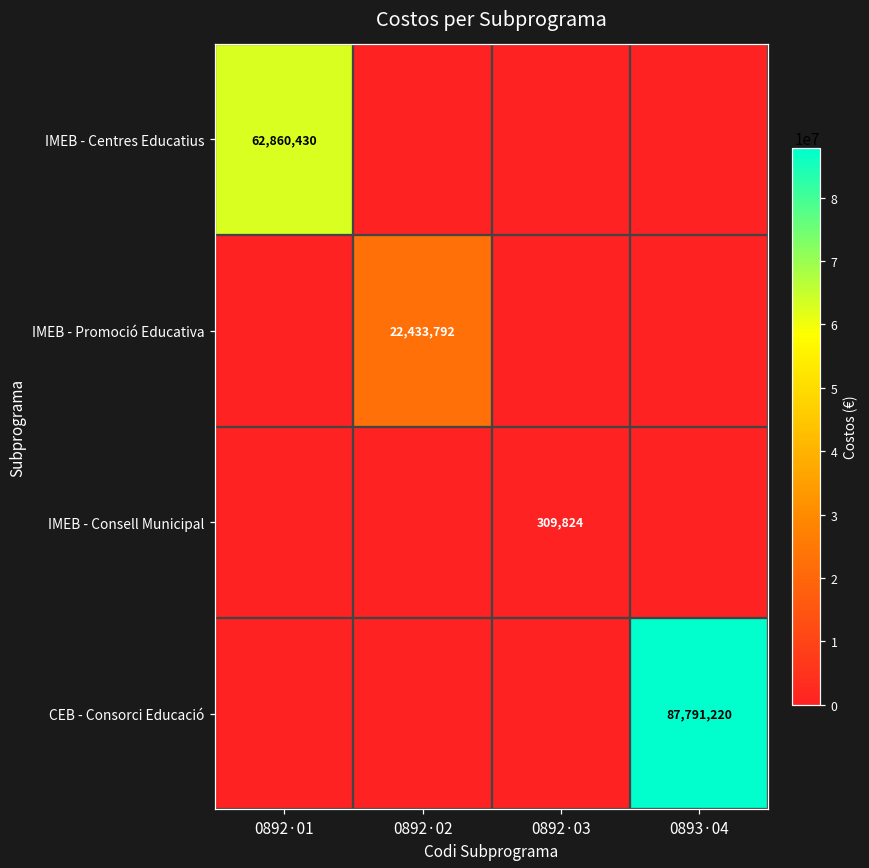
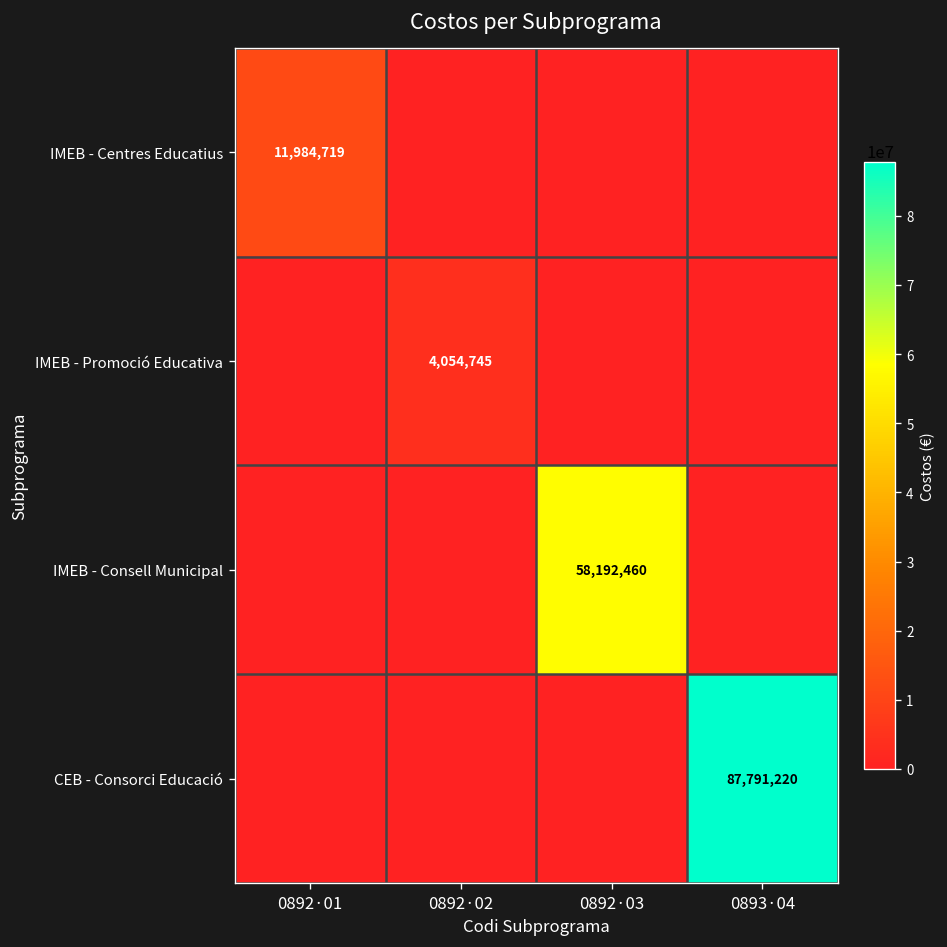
IMEB - Centres Educatius, 0892·01: 62,860,430 -> 11,984,719
IMEB - Promoció Educativa, 0892·02: 22,433,792 -> 4,054,745
IMEB - Consell Municipal, 0892·03: 309,824 -> 58,192,460
